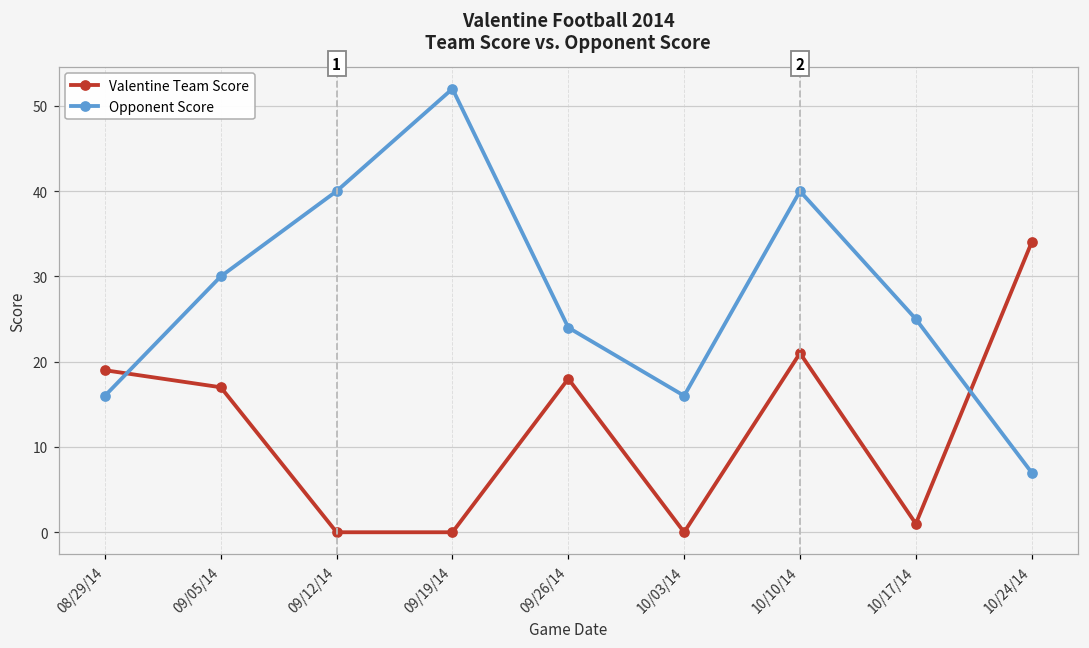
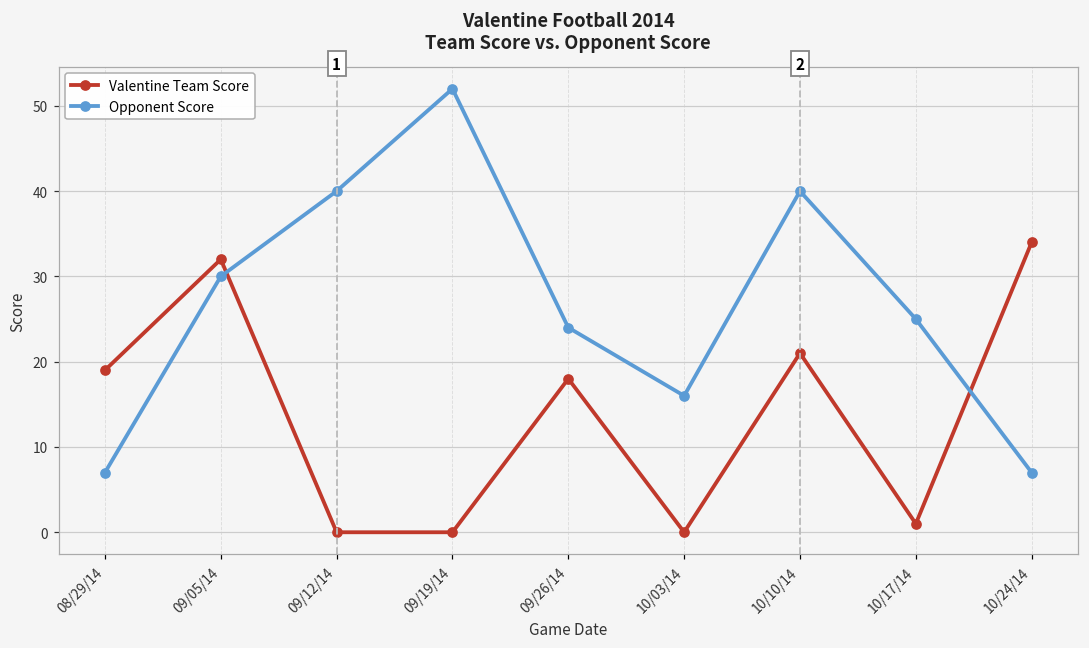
Opponent Score, 08/29/14: 16 -> 7
Valentine Team Score, 09/05/14: 17 -> 32
